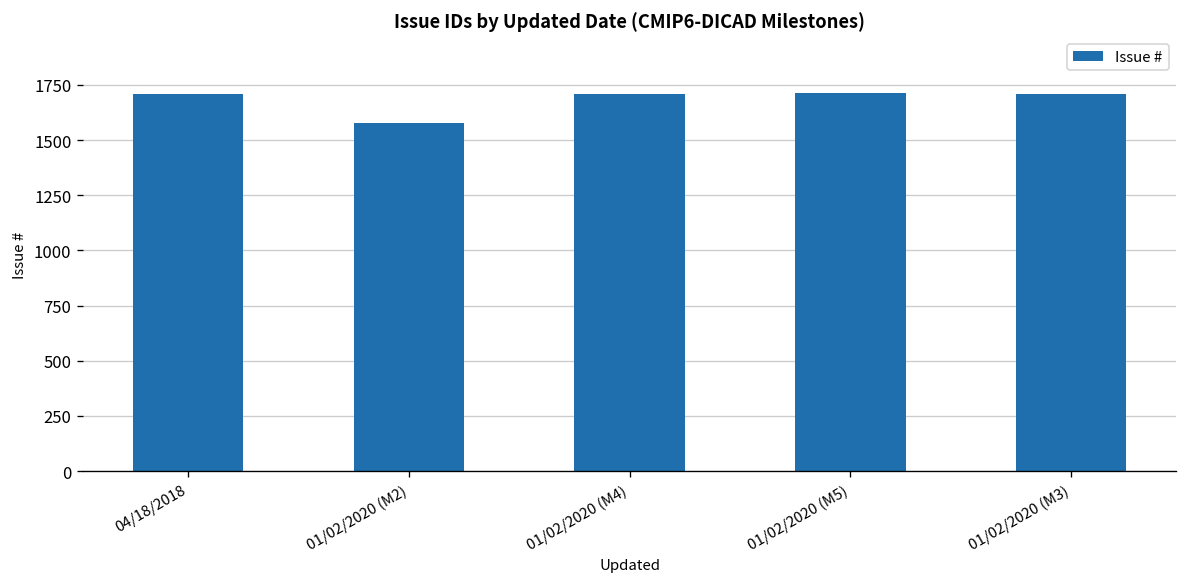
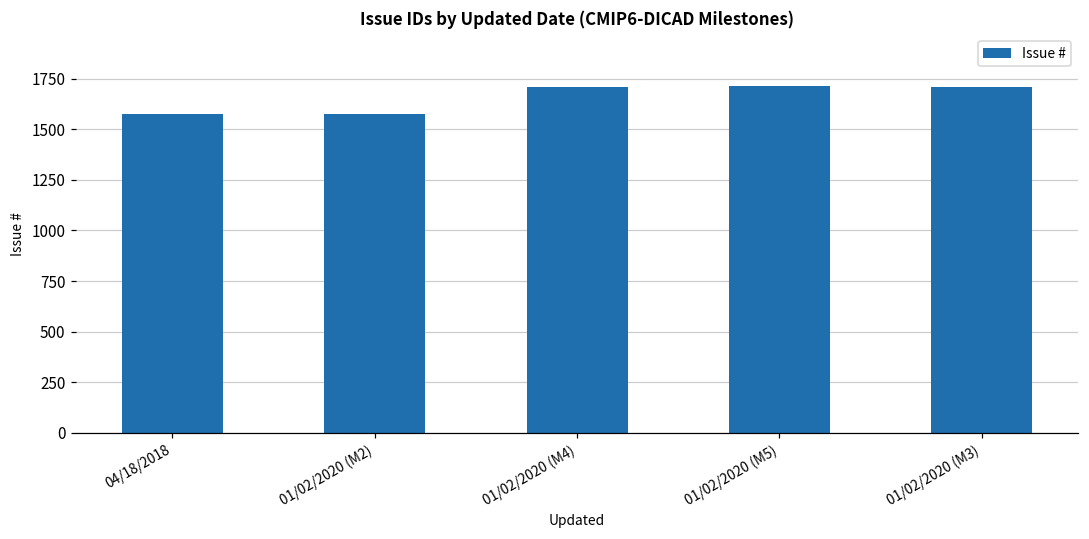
04/18/2018: 1710 -> 1580
